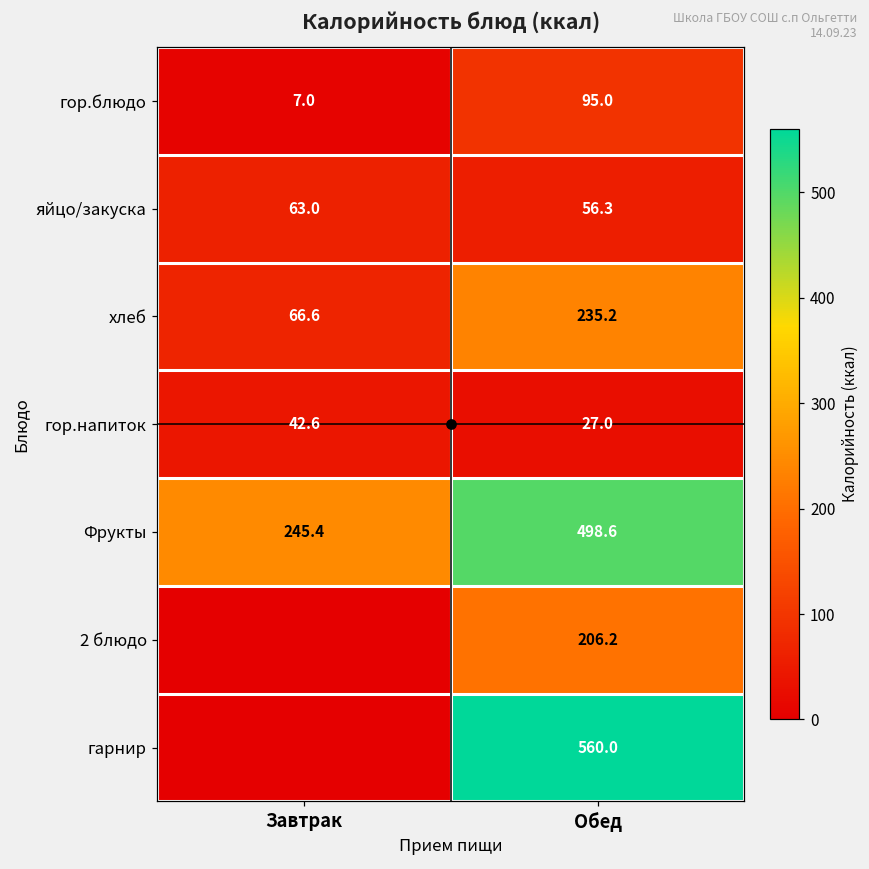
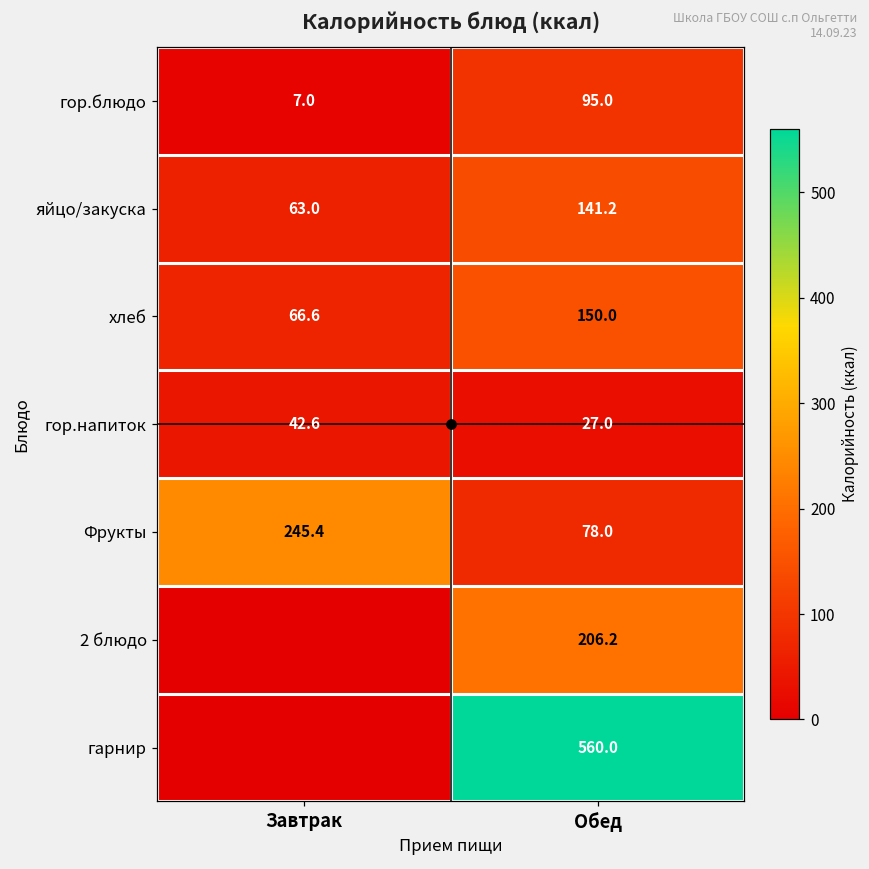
яйцо/закуска, Обед: 56.3 -> 141.2
хлеб, Обед: 235.2 -> 150.0
Фрукты, Обед: 498.6 -> 78.0
